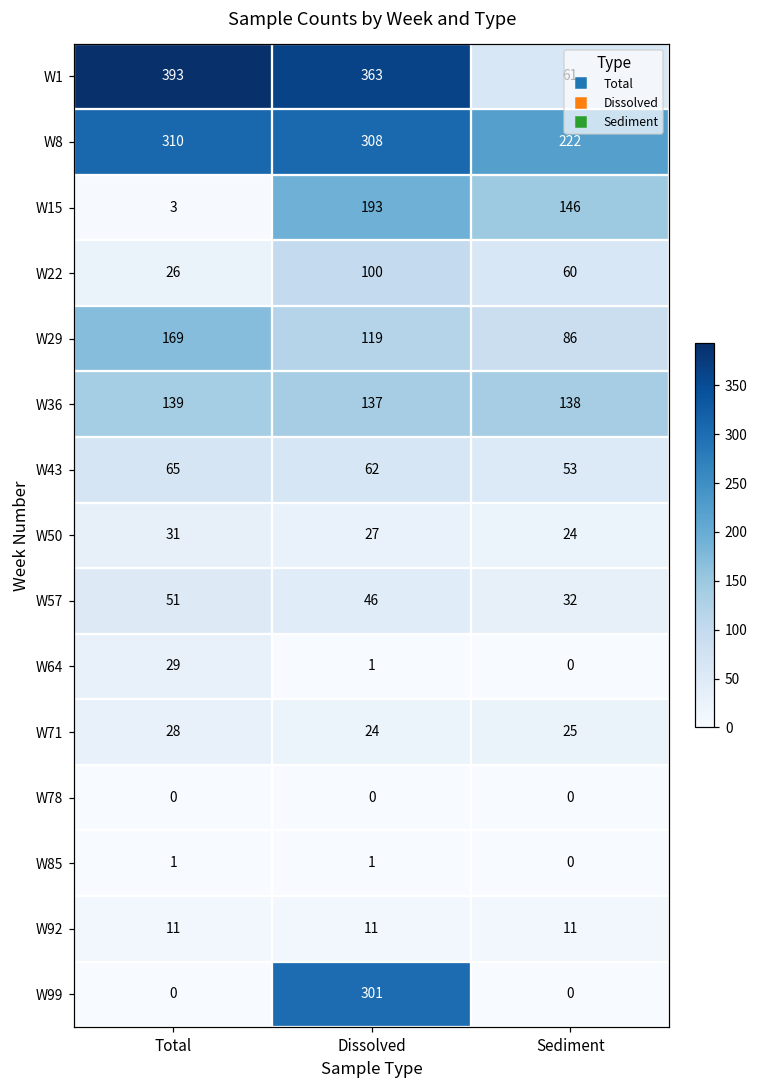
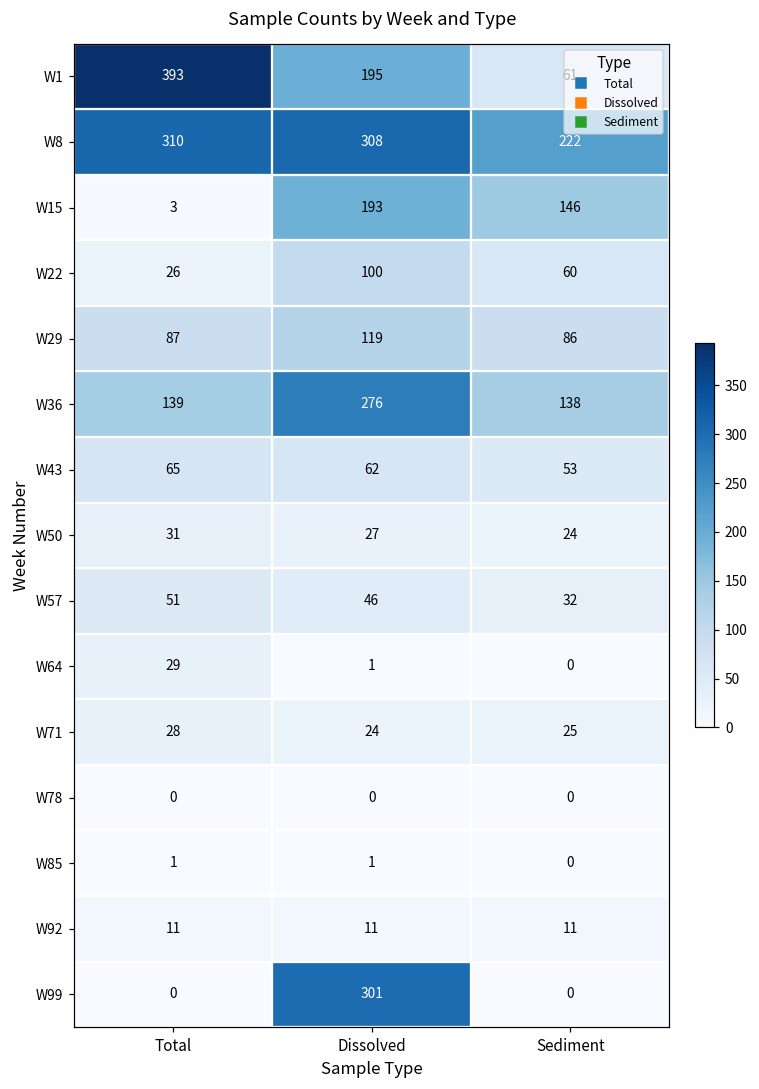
W1, Dissolved: 363 -> 195
W29, Total: 169 -> 87
W36, Dissolved: 137 -> 276
